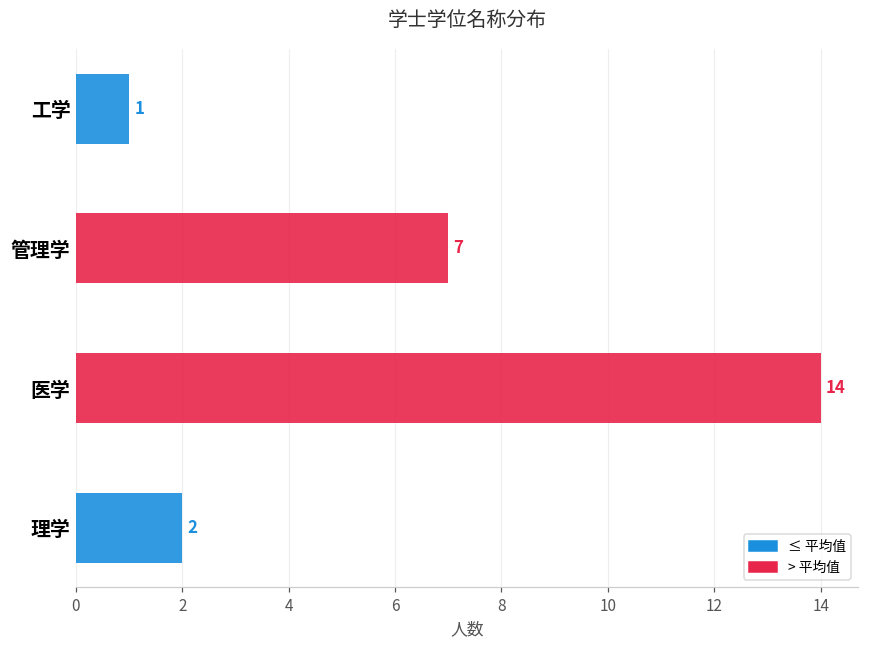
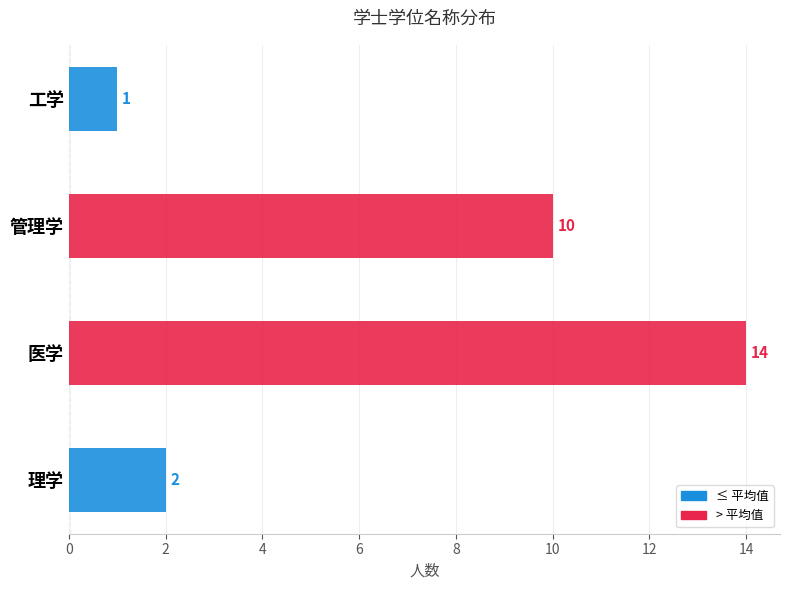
管理学: 7 -> 10
